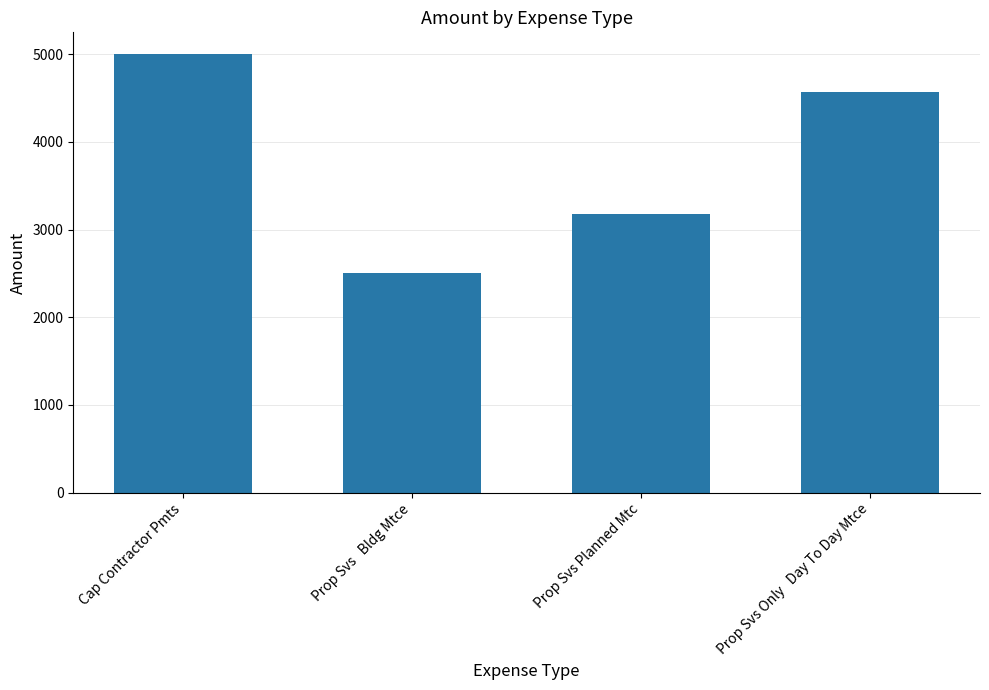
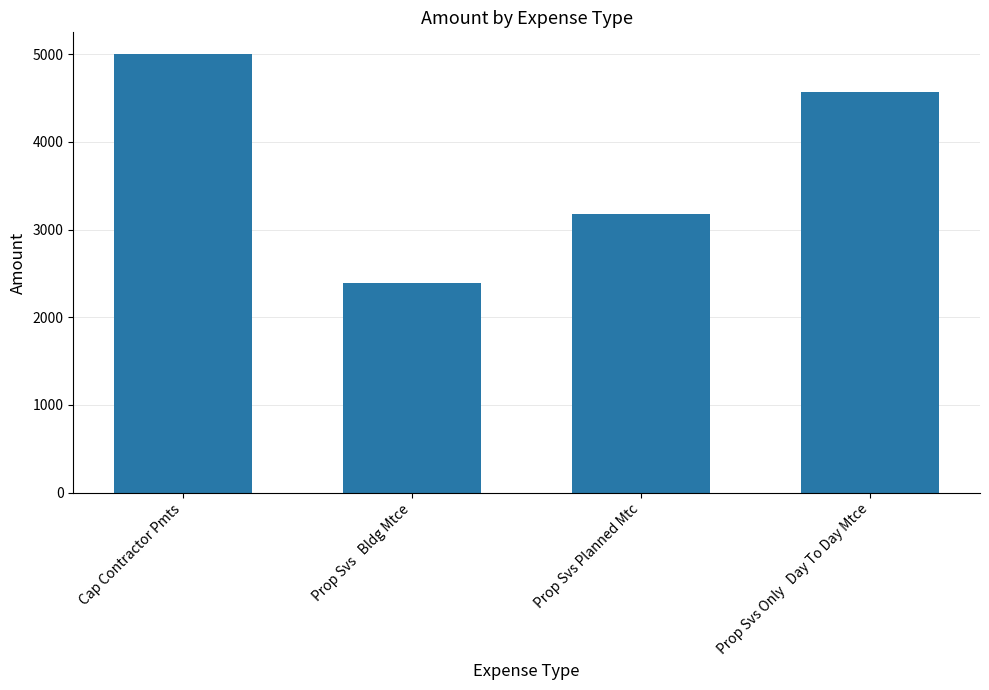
Prop Svs Bldg Mtce: 2500 -> 2400
